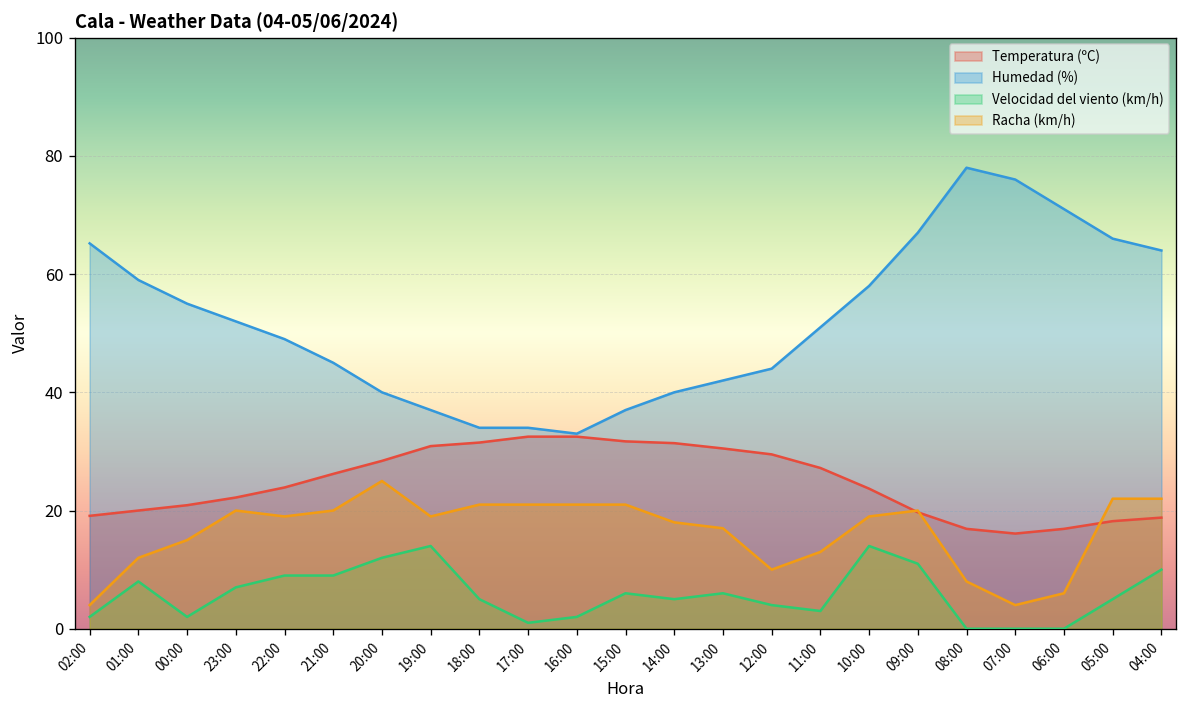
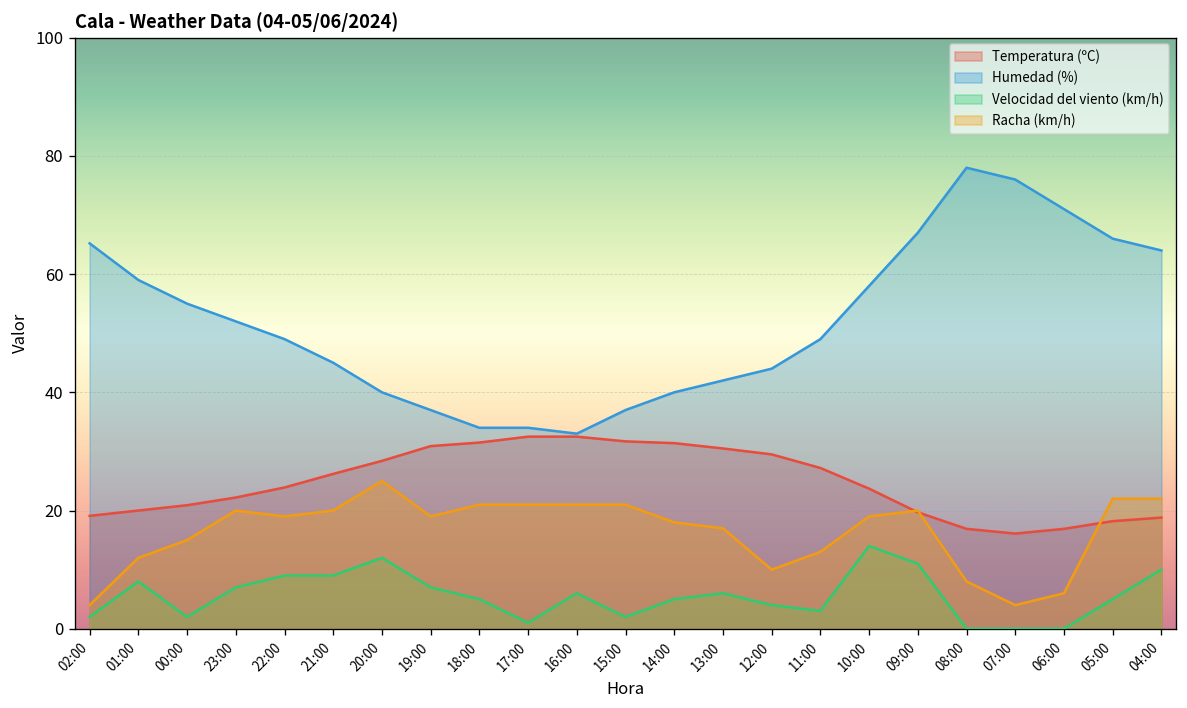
Velocidad del viento (km/h), 19:00: 14 -> 7
Velocidad del viento (km/h), 16:00: 2 -> 6
Velocidad del viento (km/h), 15:00: 6 -> 2
Humedad (%), 11:00: 51 -> 49
